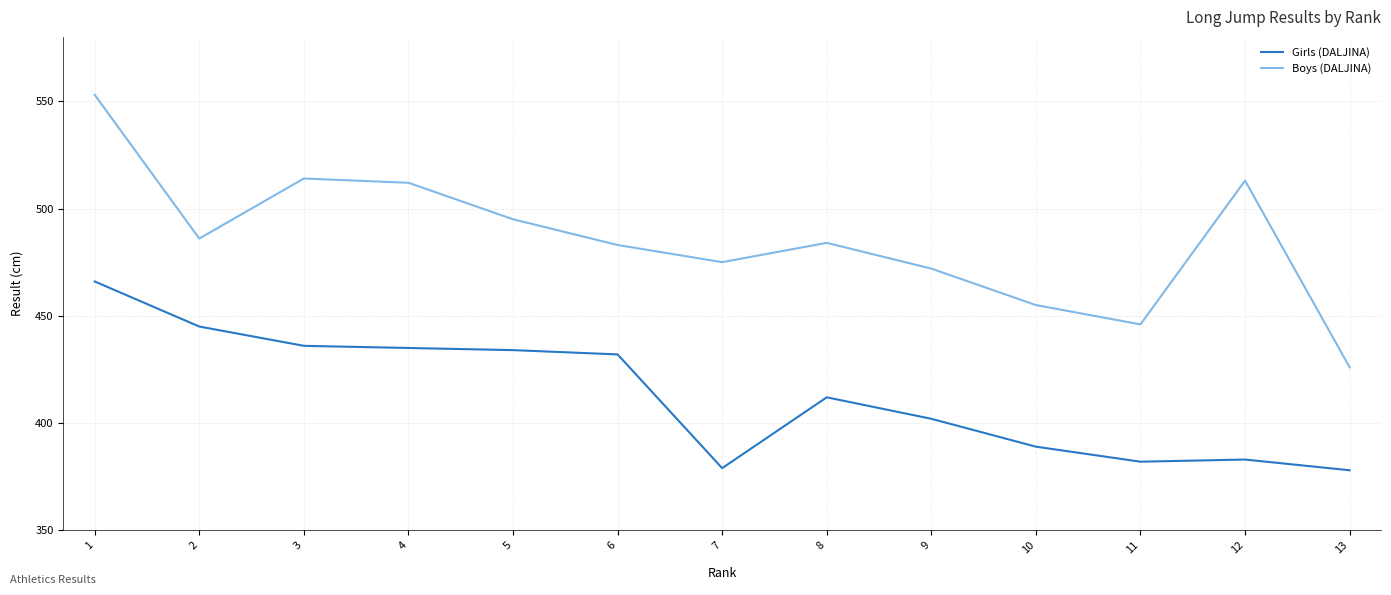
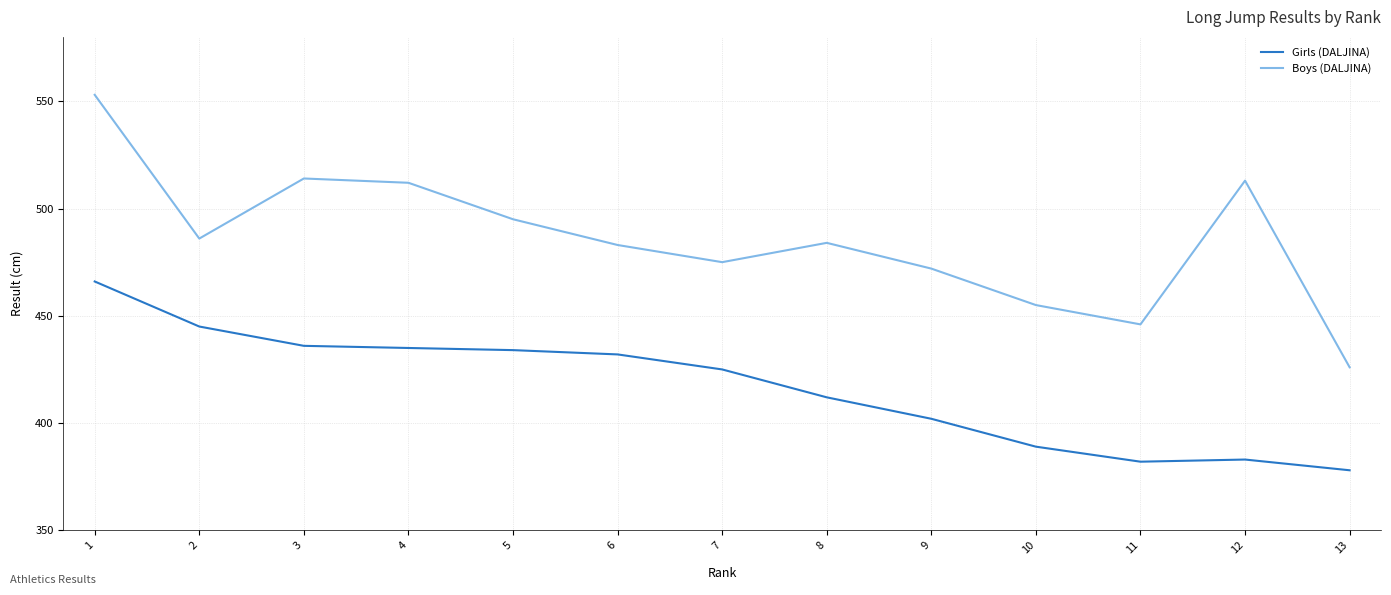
Girls (DALJINA), 7: 379 -> 425
